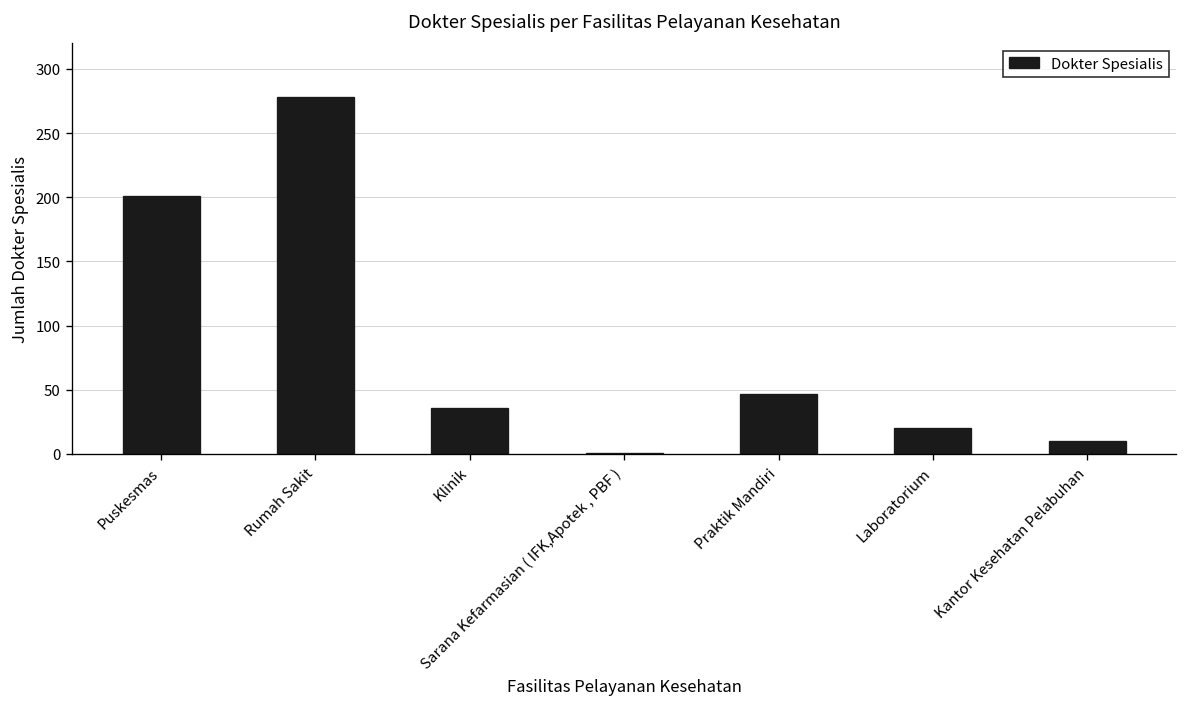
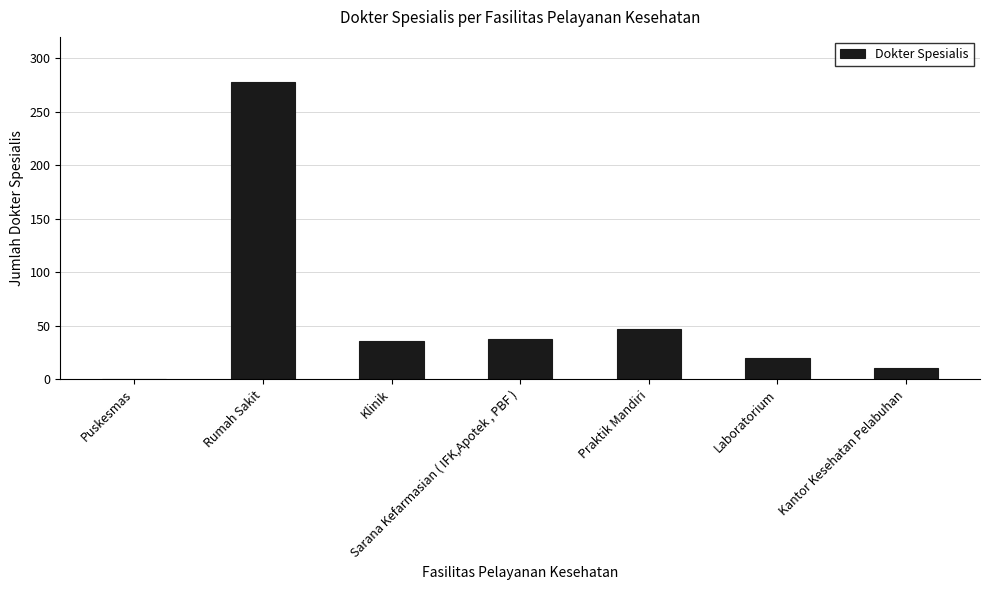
Puskesmas: 201 -> 0
Sarana Kefarmasian ( IFK,Apotek , PBF ): 1 -> 38
